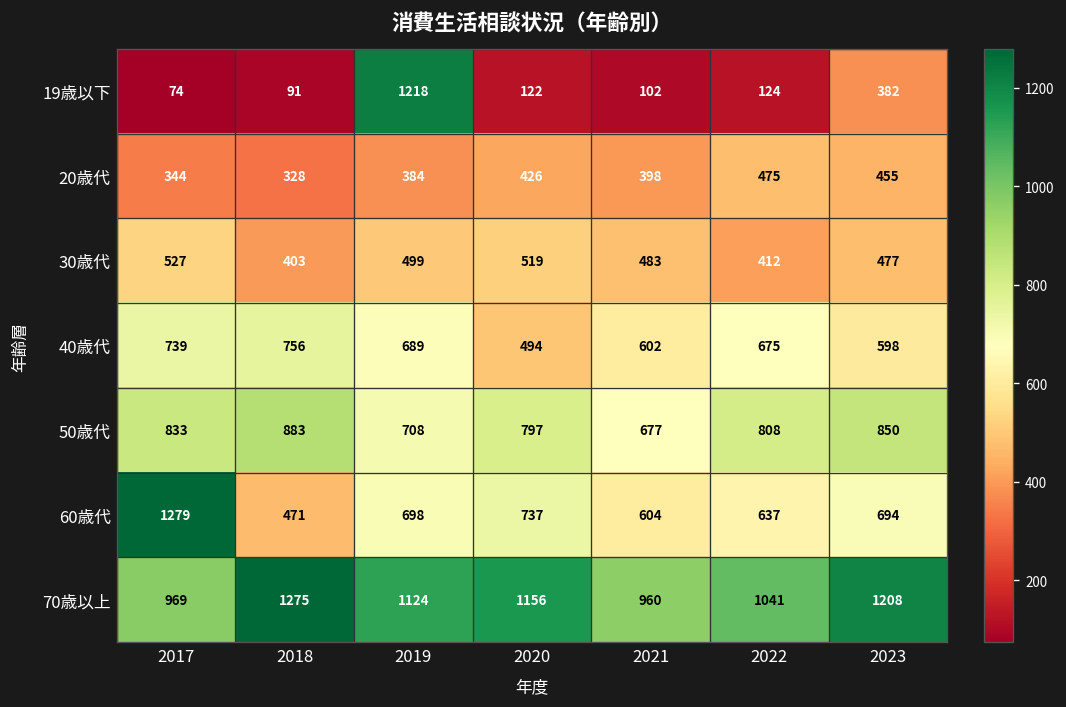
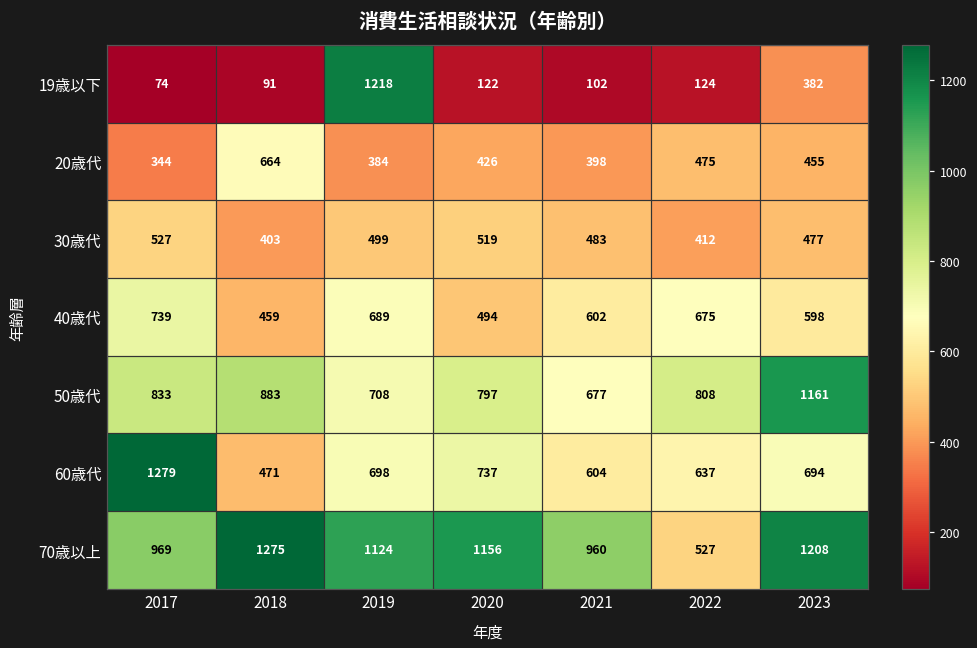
20歳代, 2018: 328 -> 664
40歳代, 2018: 756 -> 459
50歳代, 2023: 850 -> 1161
70歳以上, 2022: 1041 -> 527
